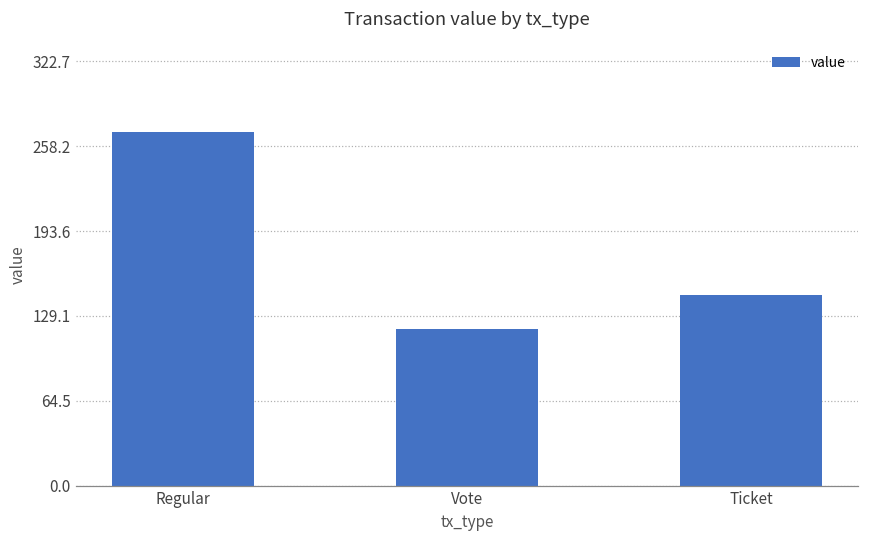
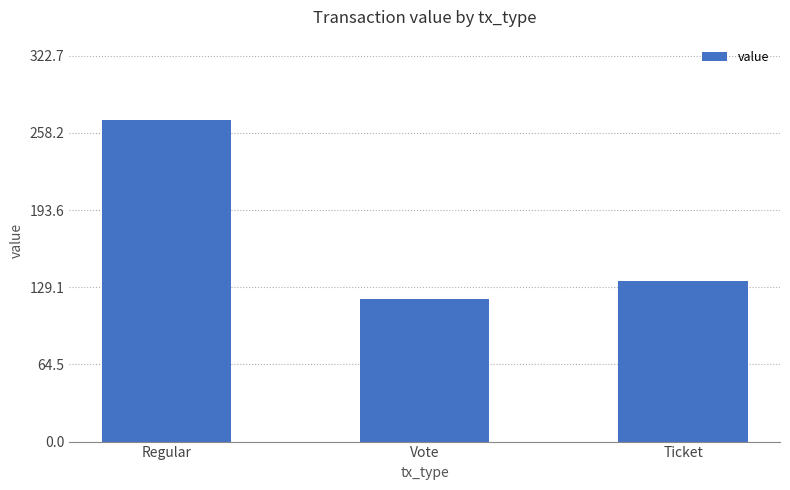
Ticket: 145 -> 134
